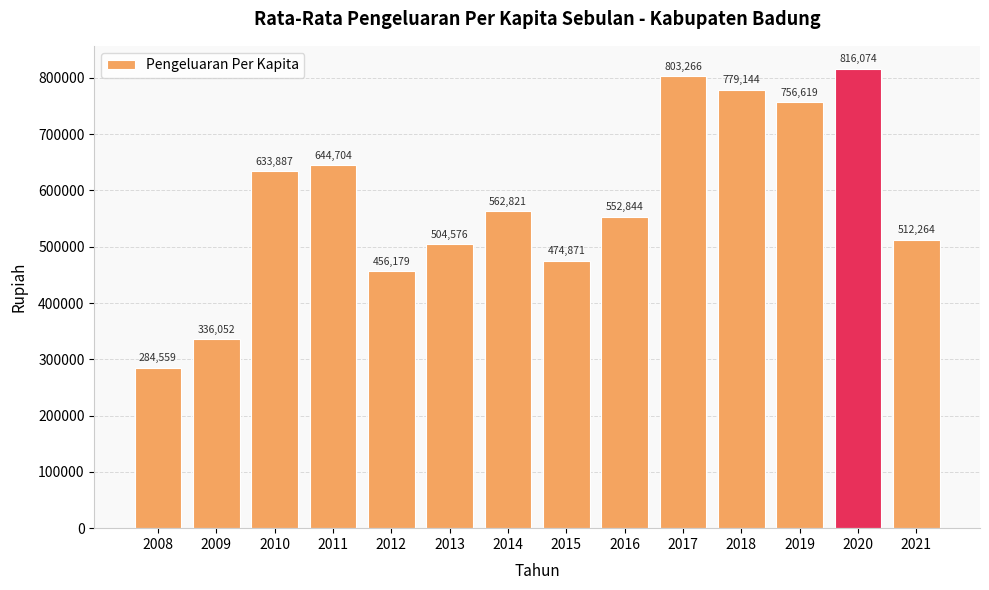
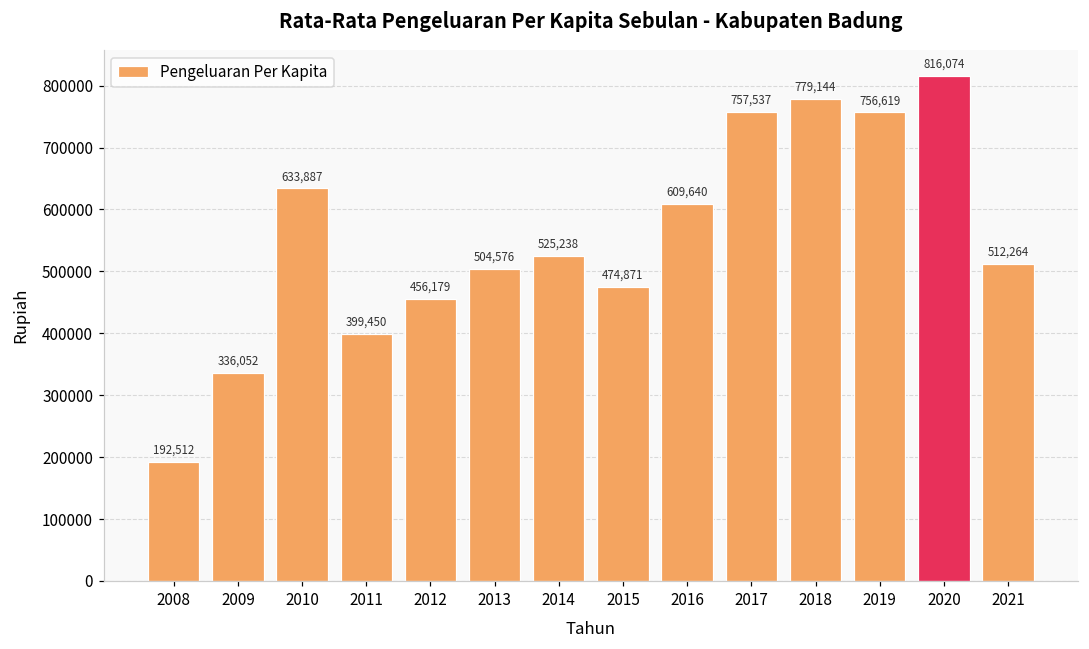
2008: 284,559 -> 192,512
2011: 644,704 -> 399,450
2014: 562,821 -> 525,238
2016: 552,844 -> 609,640
2017: 803,266 -> 757,537
